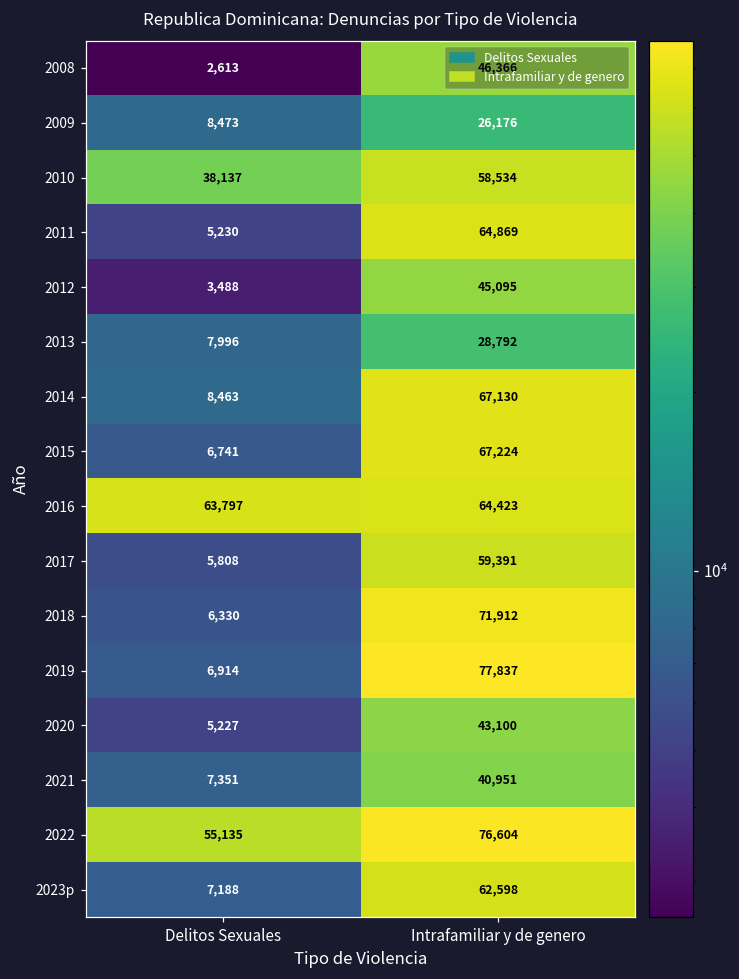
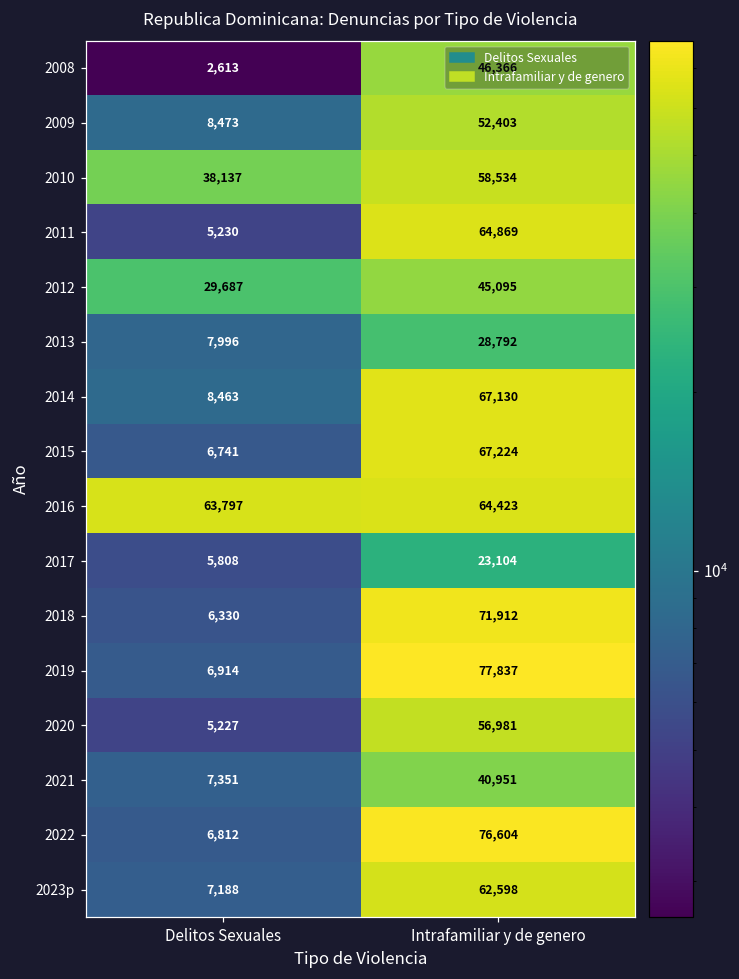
2009, Intrafamiliar y de genero: 26,176 -> 52,403
2012, Delitos Sexuales: 3,488 -> 29,687
2017, Intrafamiliar y de genero: 59,391 -> 23,104
2020, Intrafamiliar y de genero: 43,100 -> 56,981
2022, Delitos Sexuales: 55,135 -> 6,812
